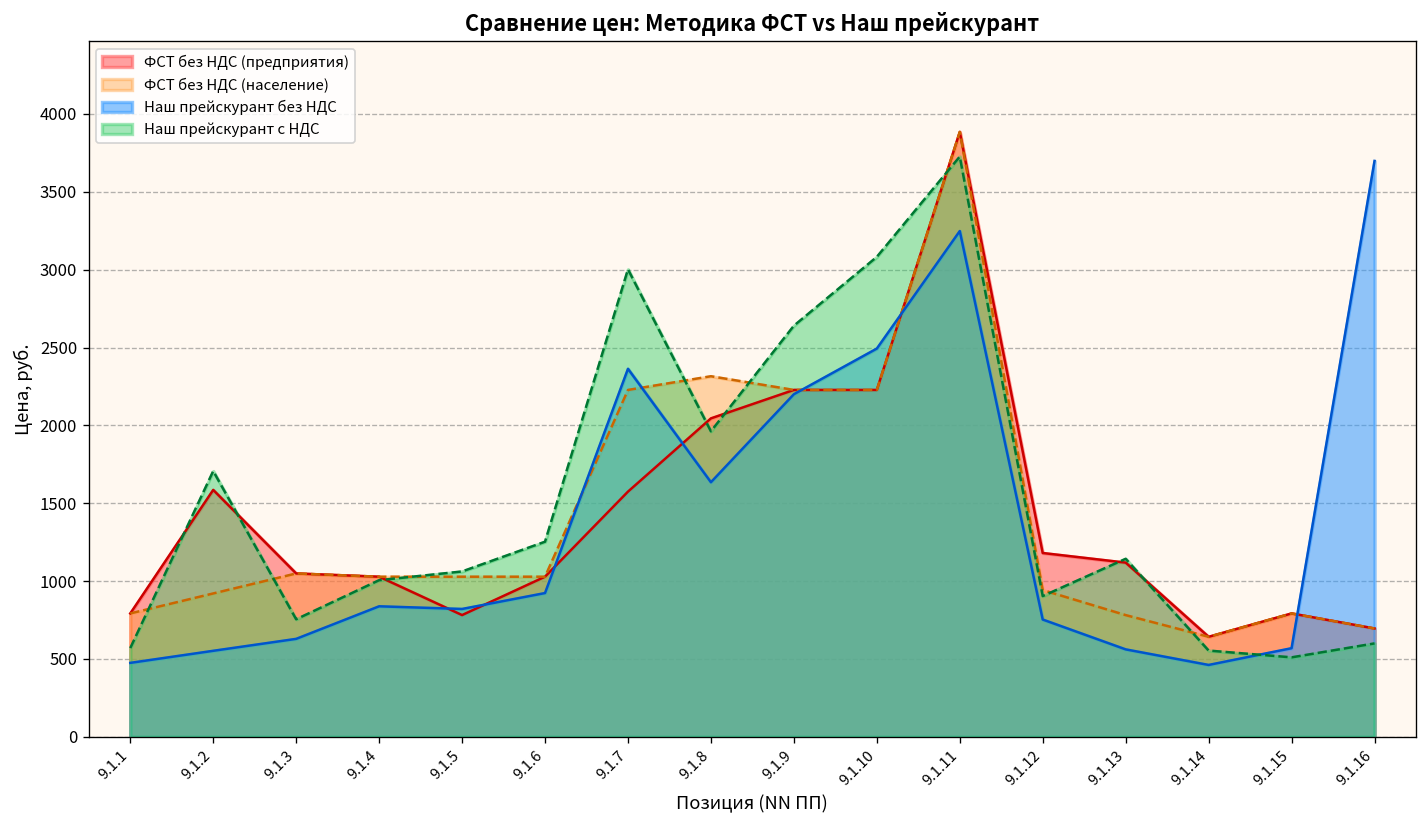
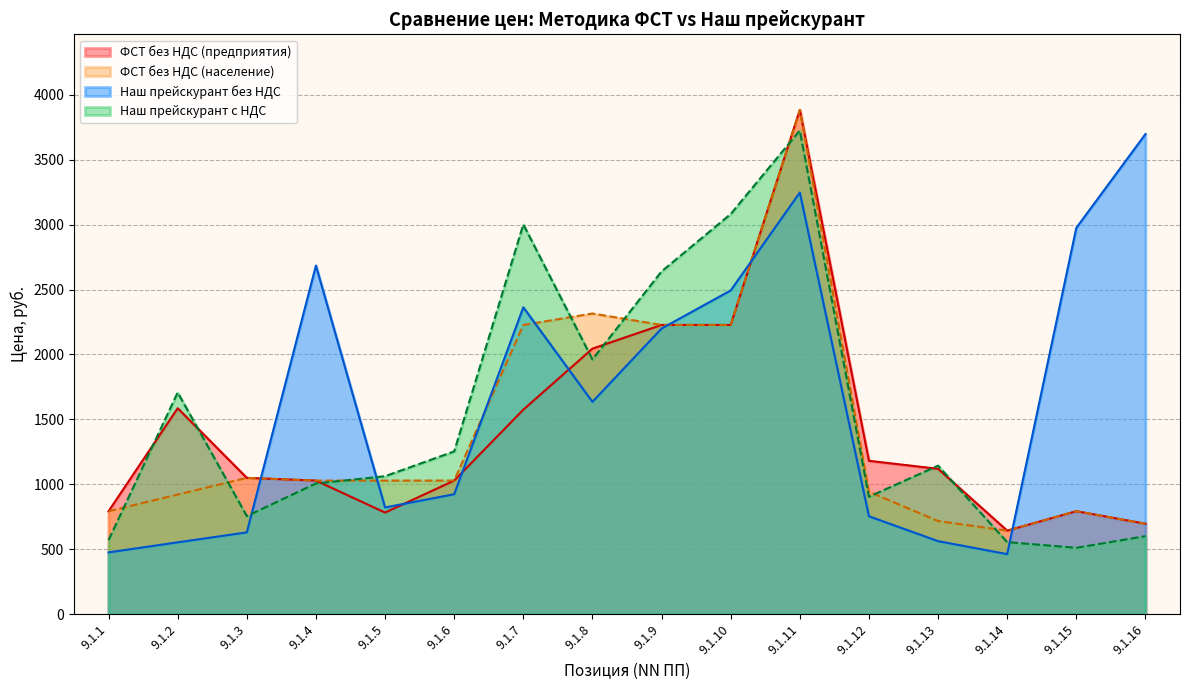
Наш прейскурант без НДС, 9.1.4: 840 -> 2680
ФСТ без НДС (население), 9.1.13: 780 -> 720
Наш прейскурант без НДС, 9.1.15: 570 -> 2980
